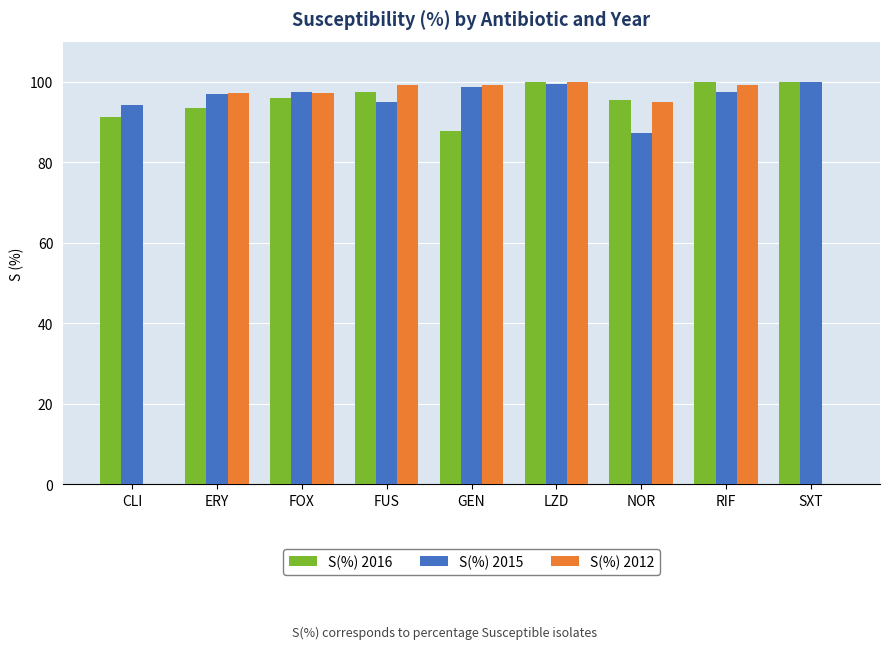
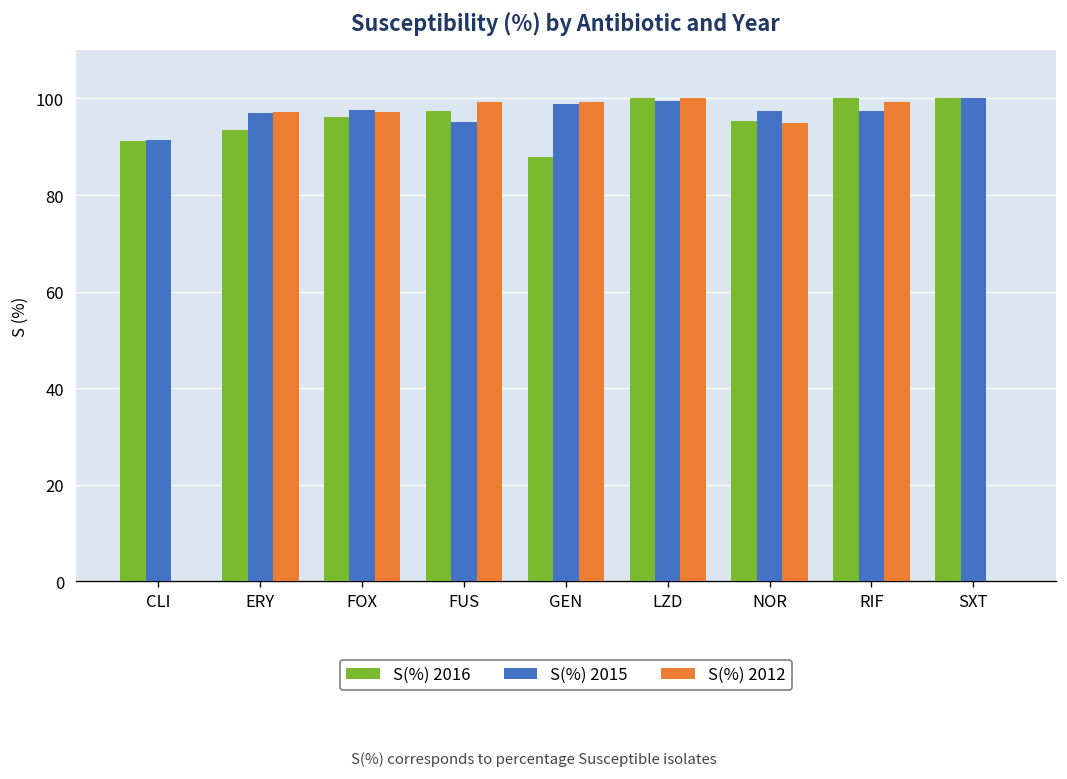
S(%) 2015, CLI: 94 -> 91
S(%) 2015, NOR: 87 -> 98
